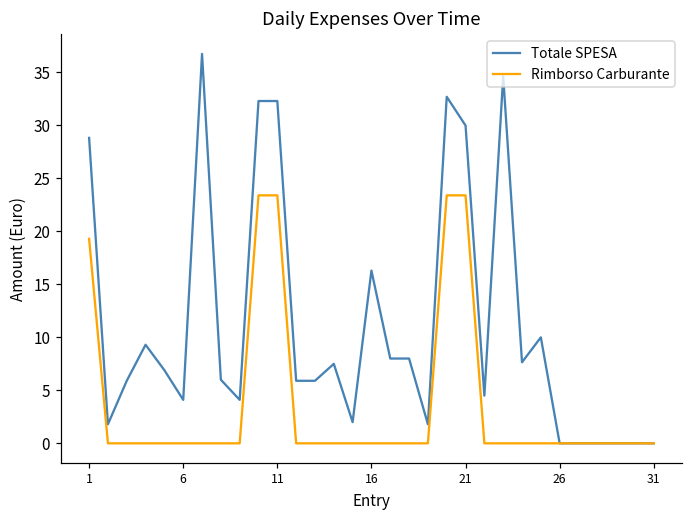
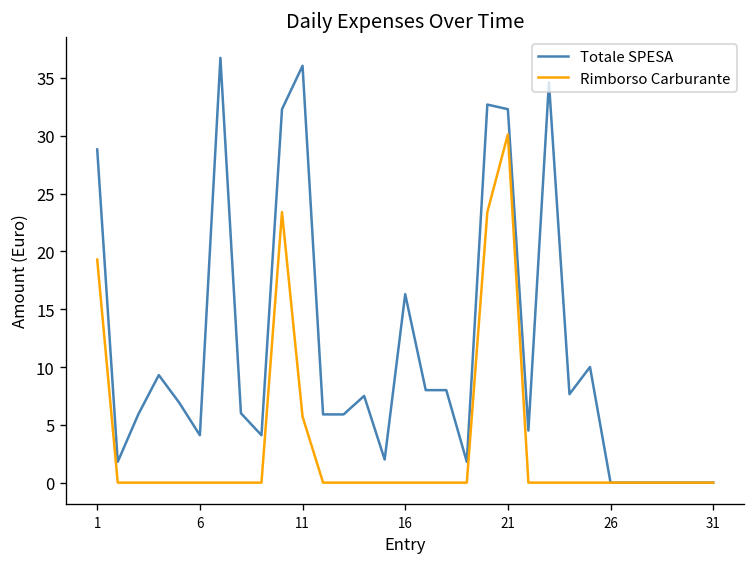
Totale SPESA, 11: 32 -> 36
Rimborso Carburante, 11: 23 -> 6
Totale SPESA, 21: 30 -> 32
Rimborso Carburante, 21: 23 -> 30
